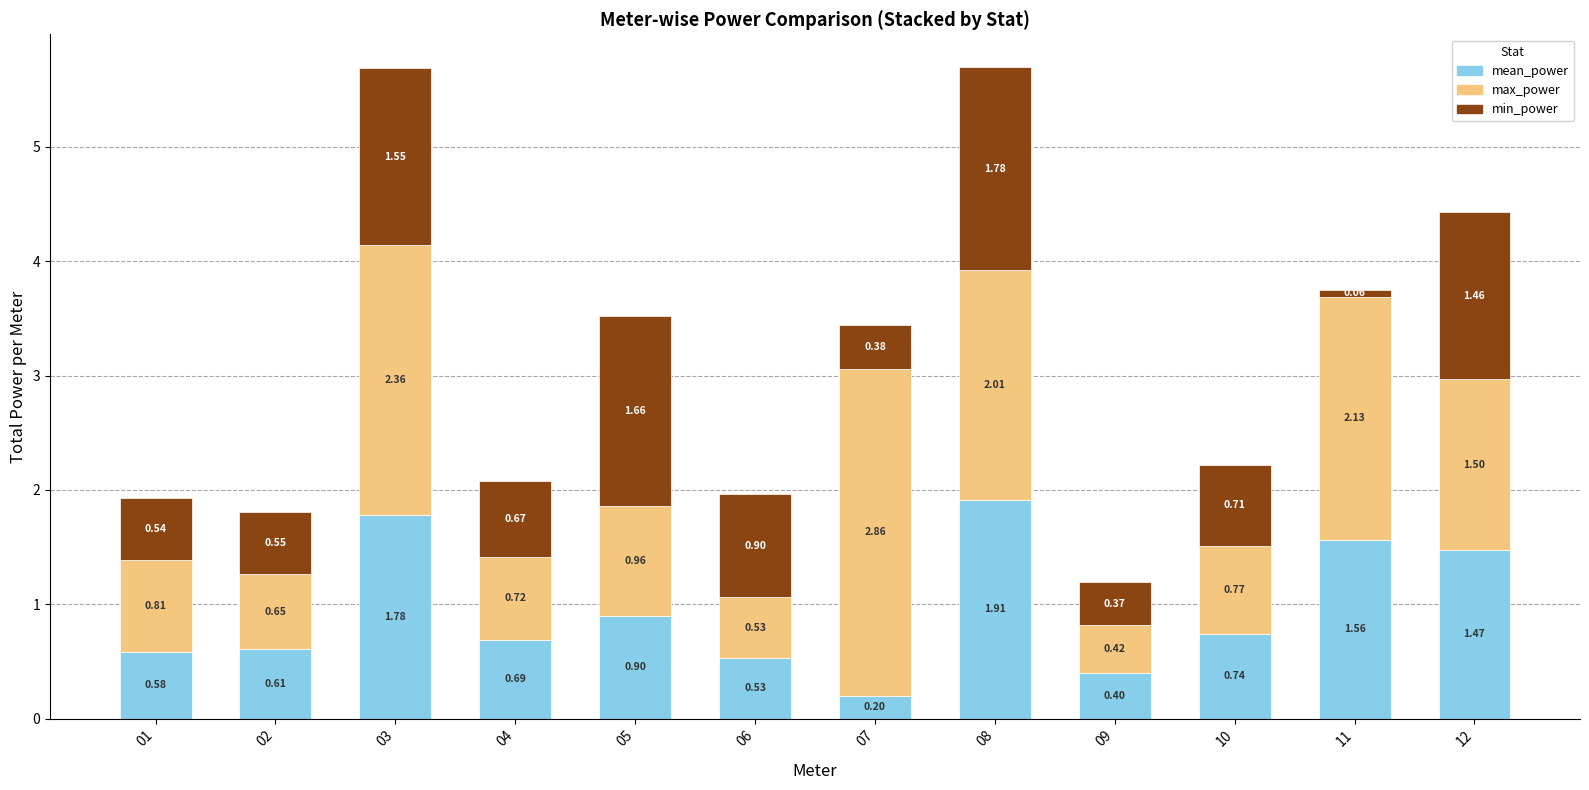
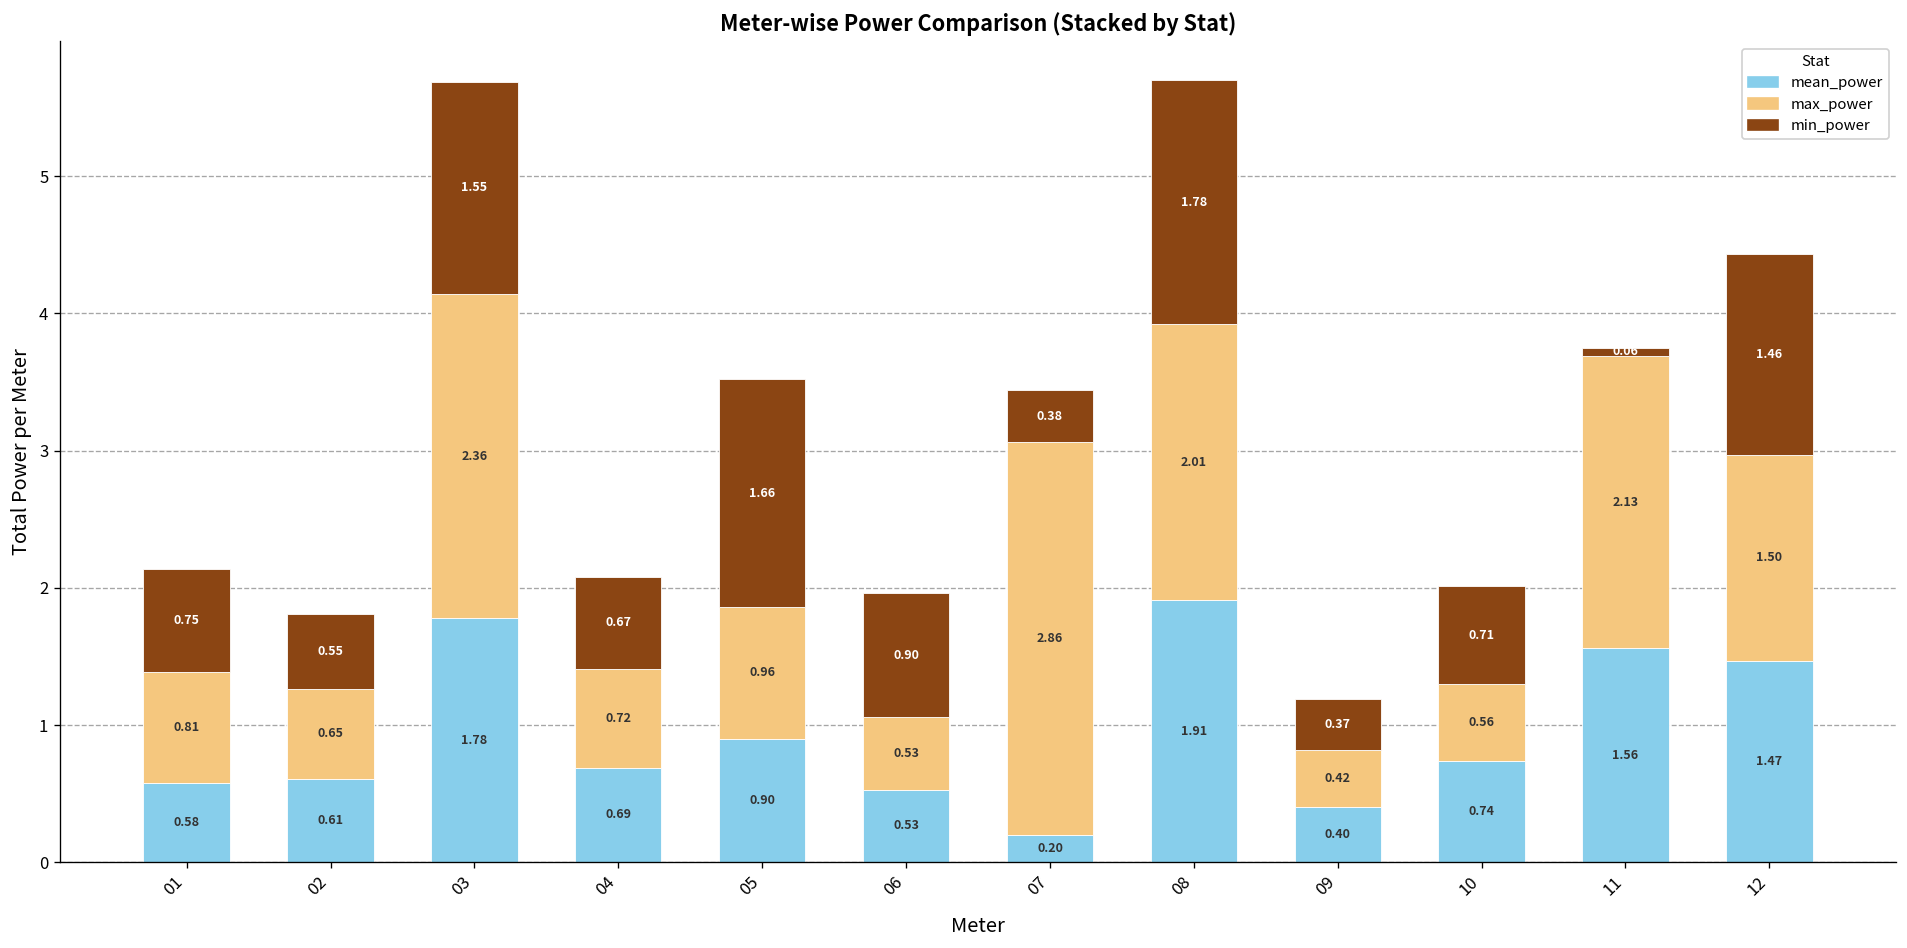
min_power, 01: 0.54 -> 0.75
max_power, 10: 0.77 -> 0.56
